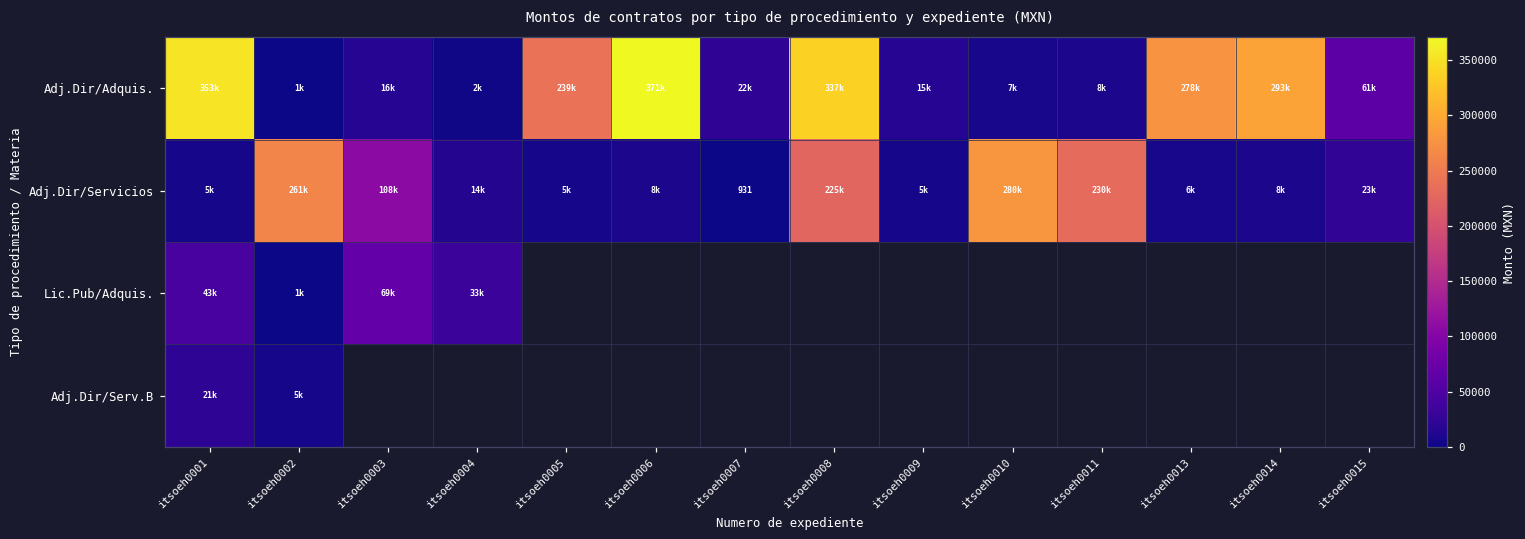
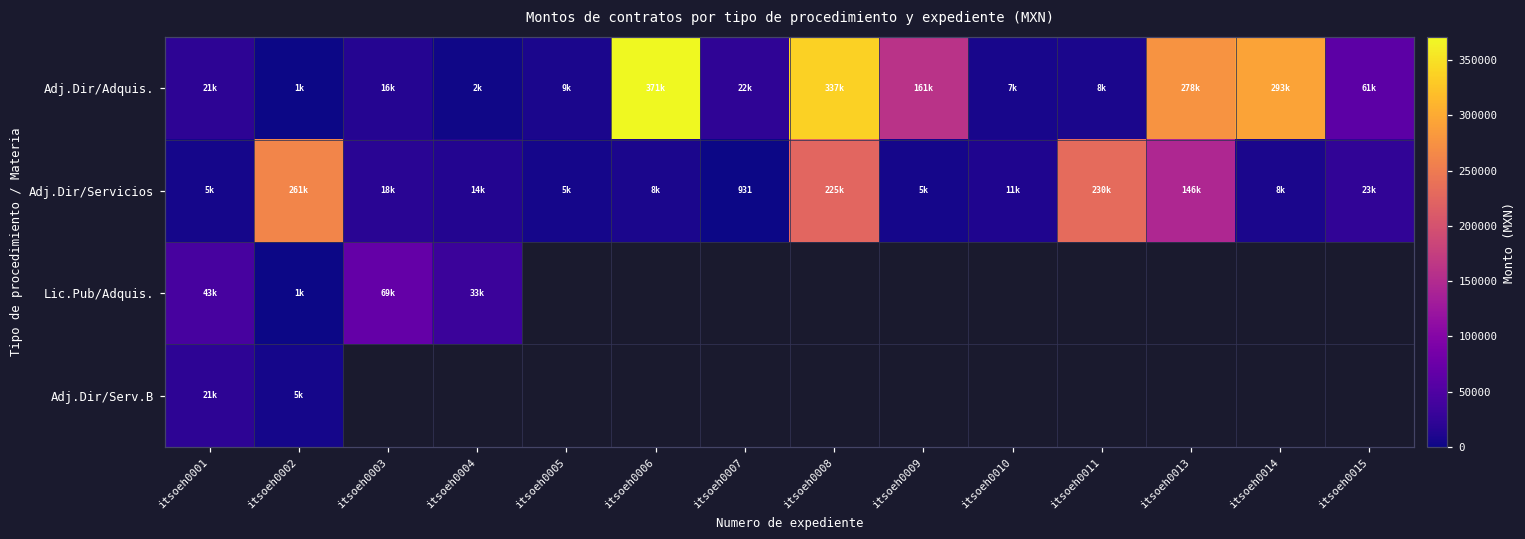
Adj.Dir/Adquis., itsoeh0001: 353k -> 21k
Adj.Dir/Adquis., itsoeh0005: 239k -> 9k
Adj.Dir/Adquis., itsoeh0009: 15k -> 161k
Adj.Dir/Servicios, itsoeh0003: 108k -> 18k
Adj.Dir/Servicios, itsoeh0010: 280k -> 11k
Adj.Dir/Servicios, itsoeh0013: 6k -> 146k
